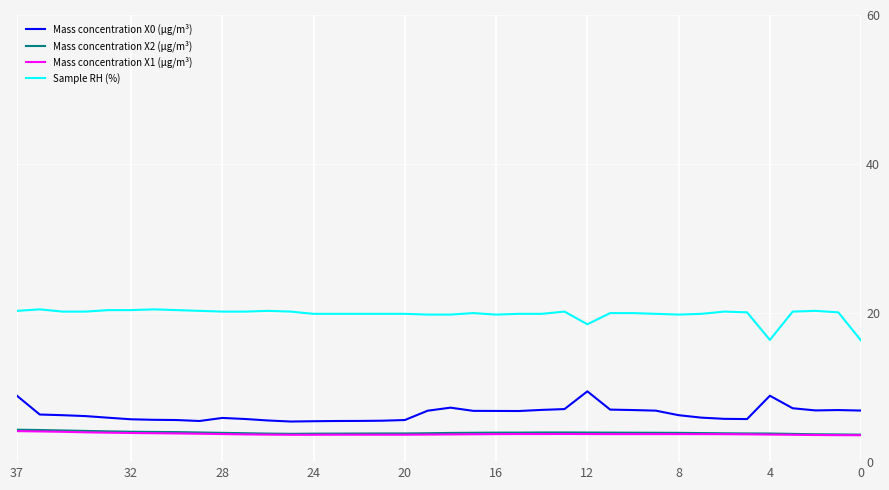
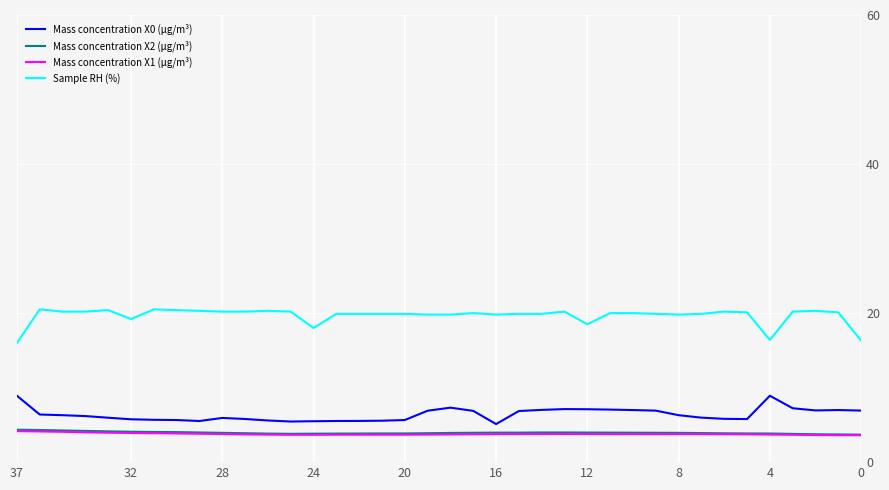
Sample RH (%), 37: 20 -> 16
Sample RH (%), 32: 20 -> 19
Sample RH (%), 24: 20 -> 18
Mass concentration X0 (μg/m³), 16: 7 -> 5
Mass concentration X0 (μg/m³), 12: 10 -> 7
